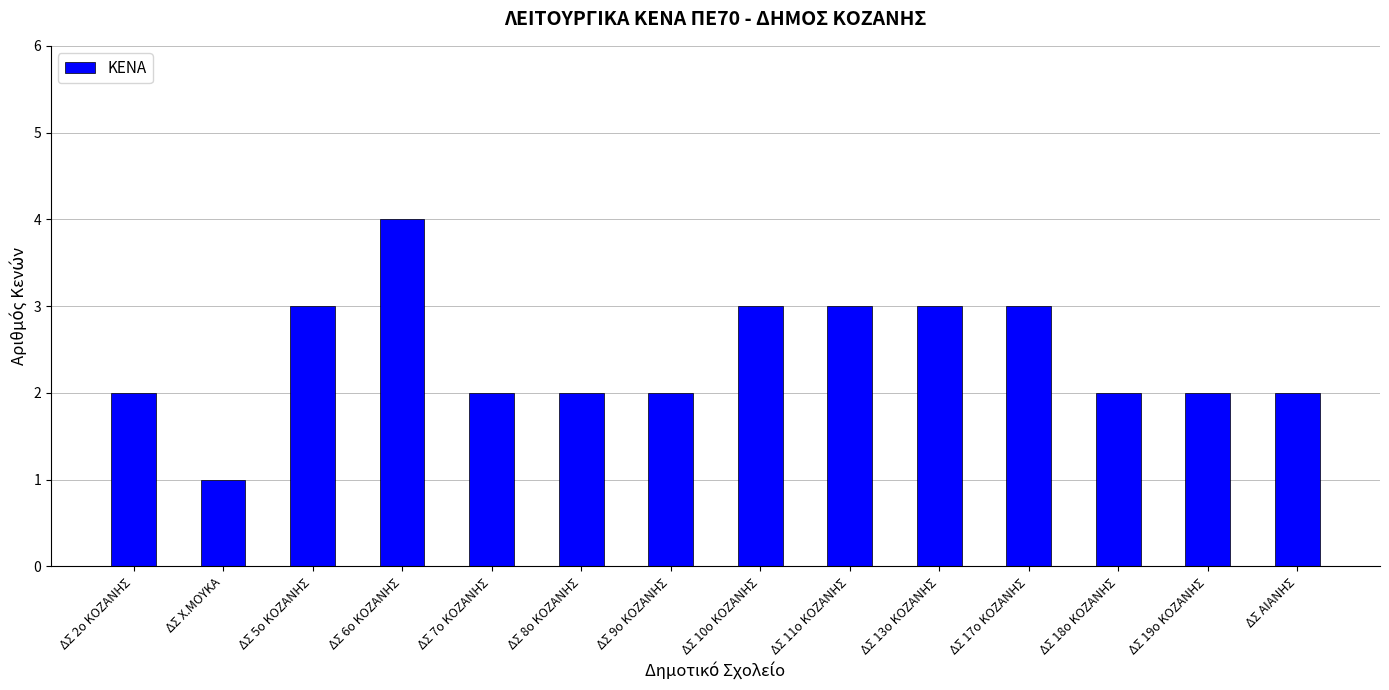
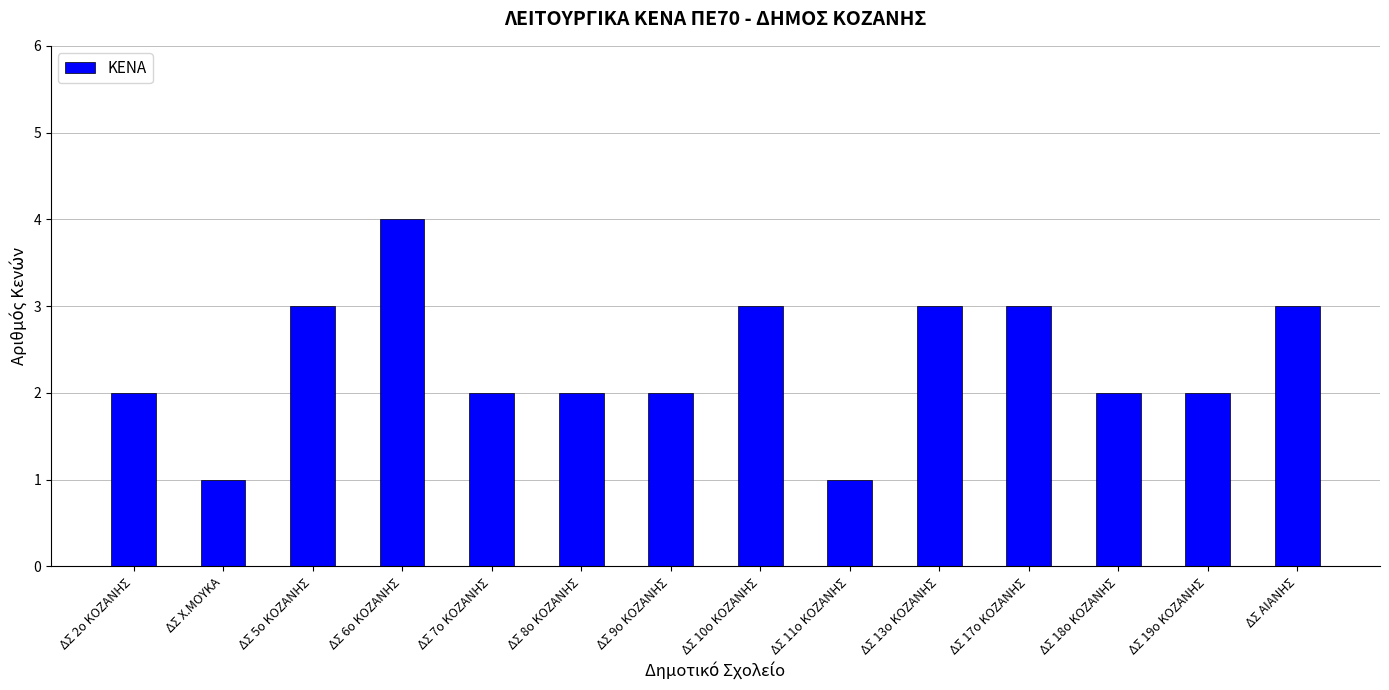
ΔΣ 11ο ΚΟΖΑΝΗΣ: 3 -> 1
ΔΣ ΑΙΑΝΗΣ: 2 -> 3
